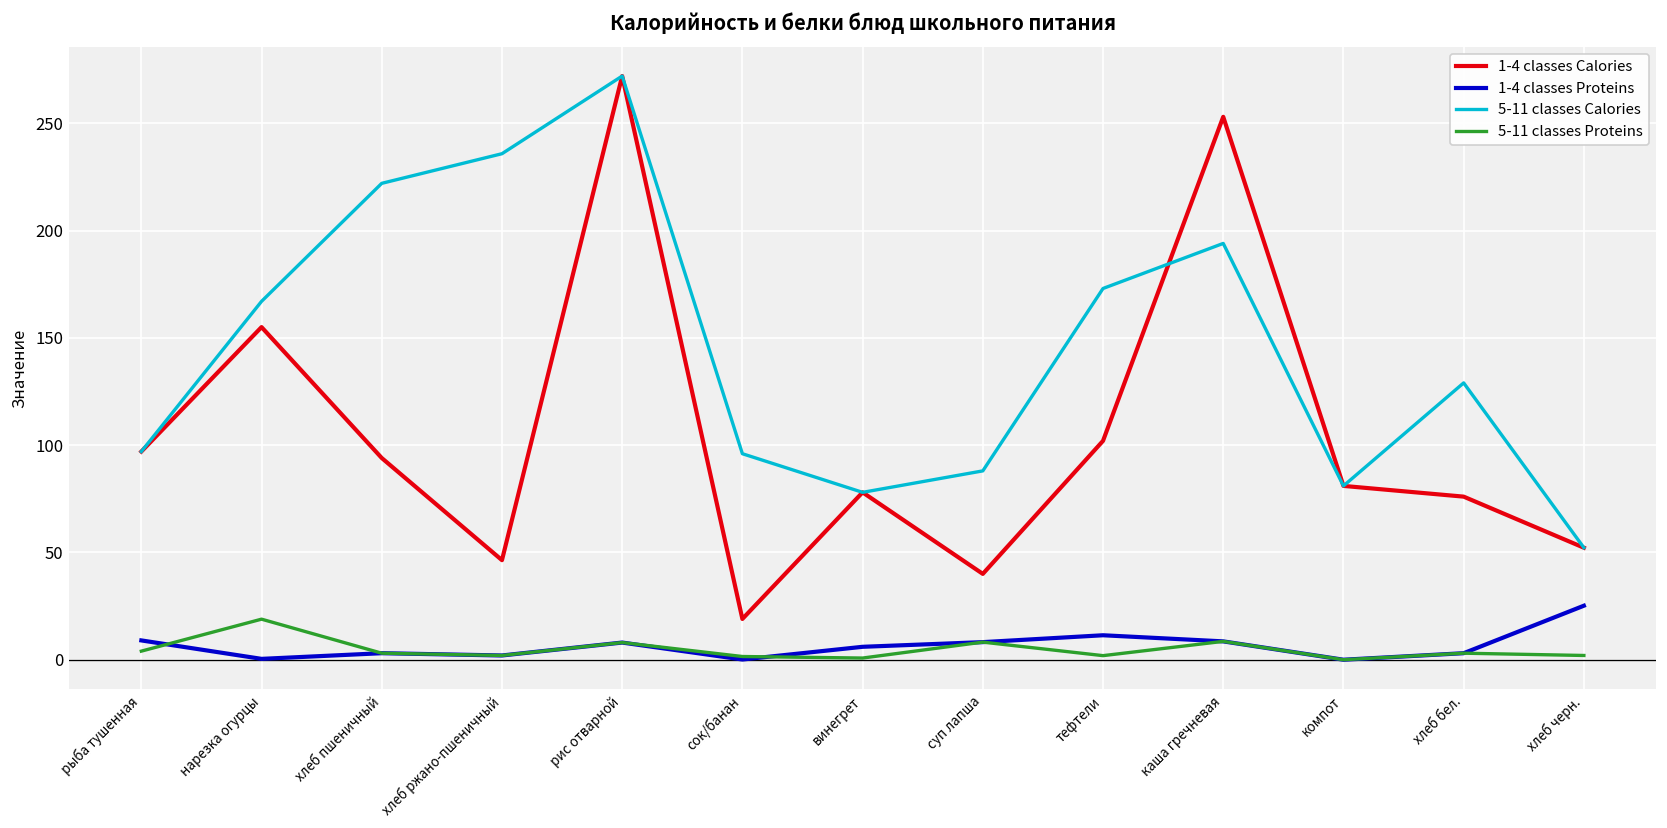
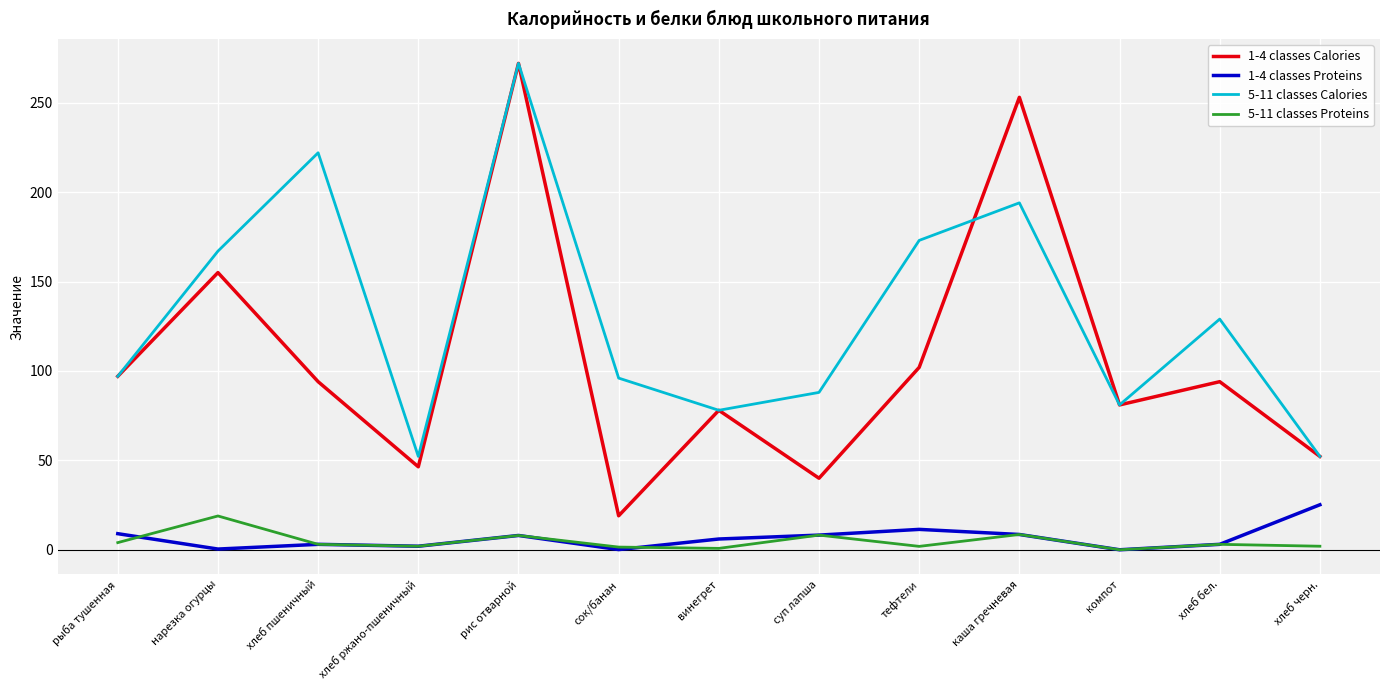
5-11 classes Calories, хлеб ржано-пшеничный: 236 -> 52
1-4 classes Calories, хлеб бел.: 76 -> 94
